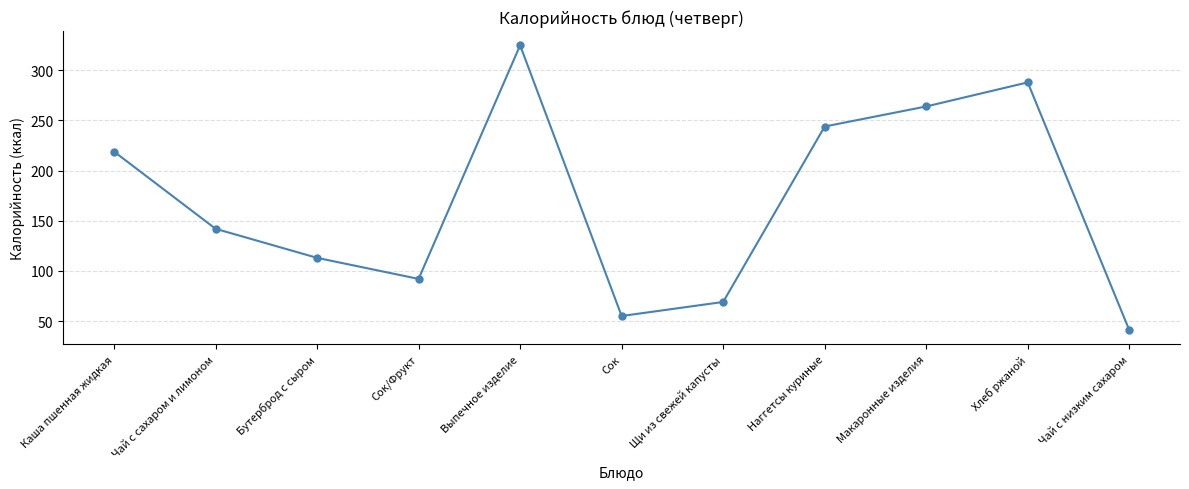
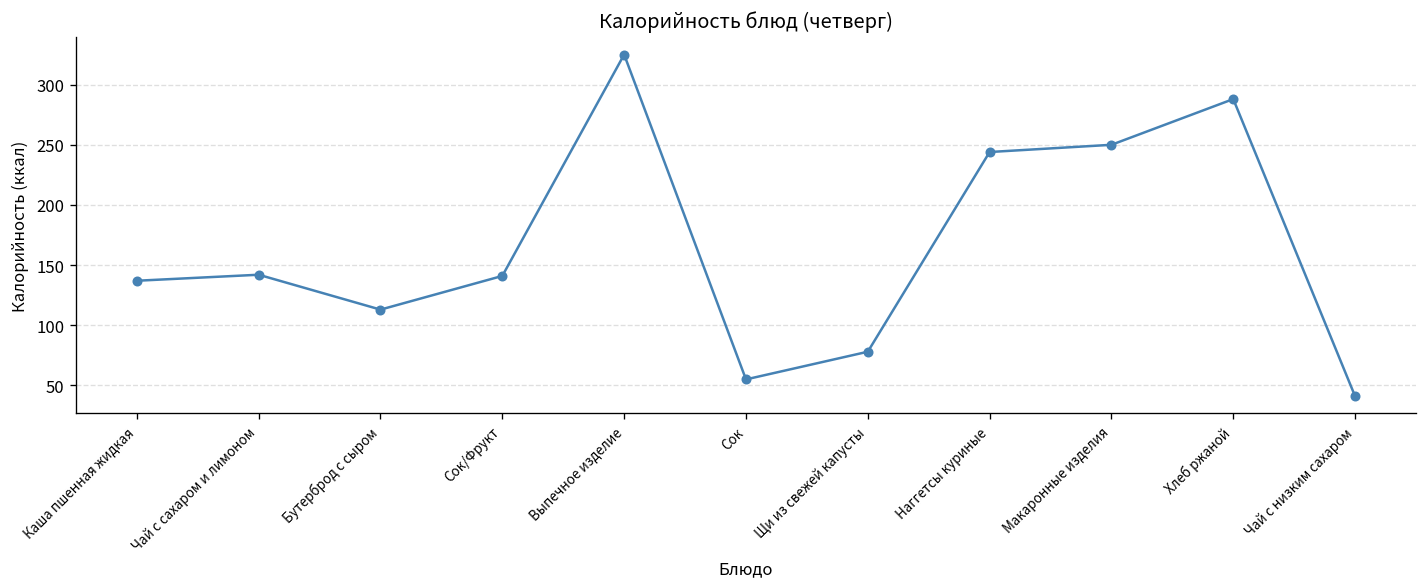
Каша пшенная жидкая: 219 -> 137
Сок/Фрукт: 92 -> 141
Щи из свежей капусты: 69 -> 78
Макаронные изделия: 264 -> 250
